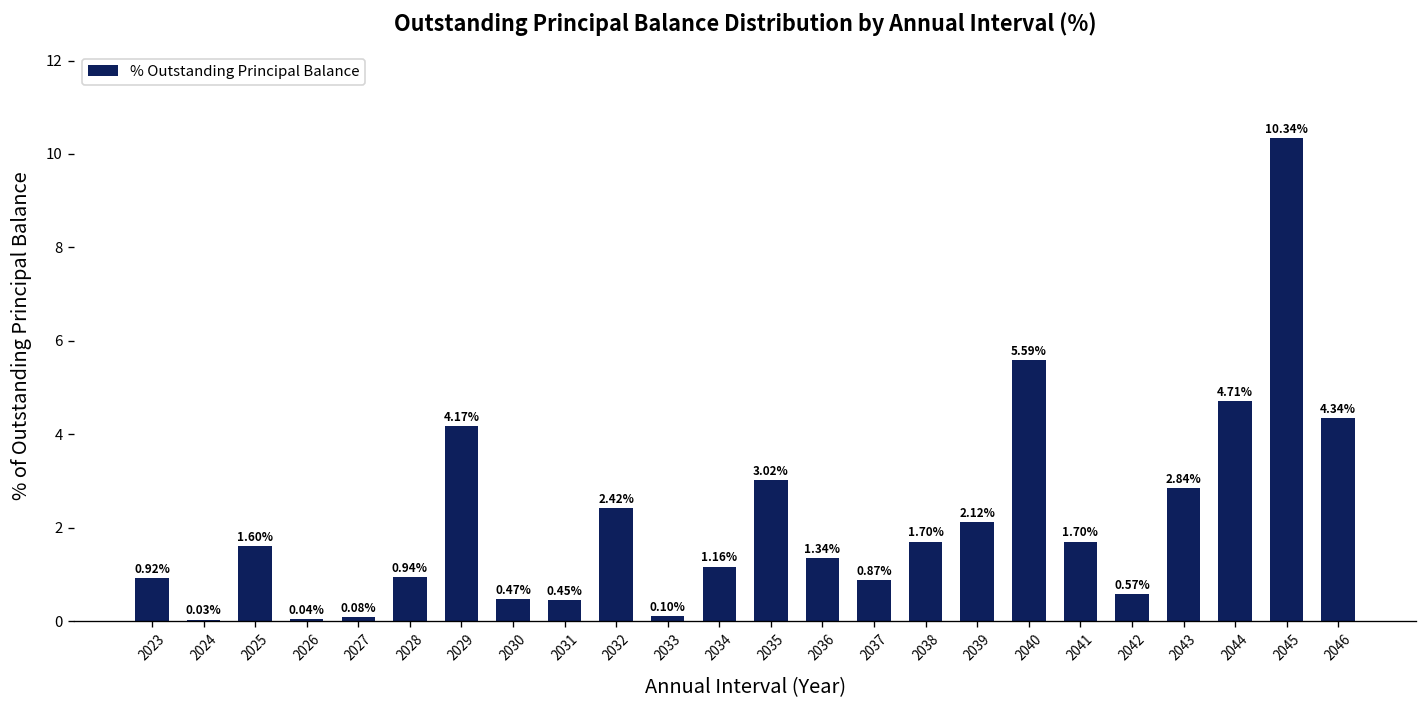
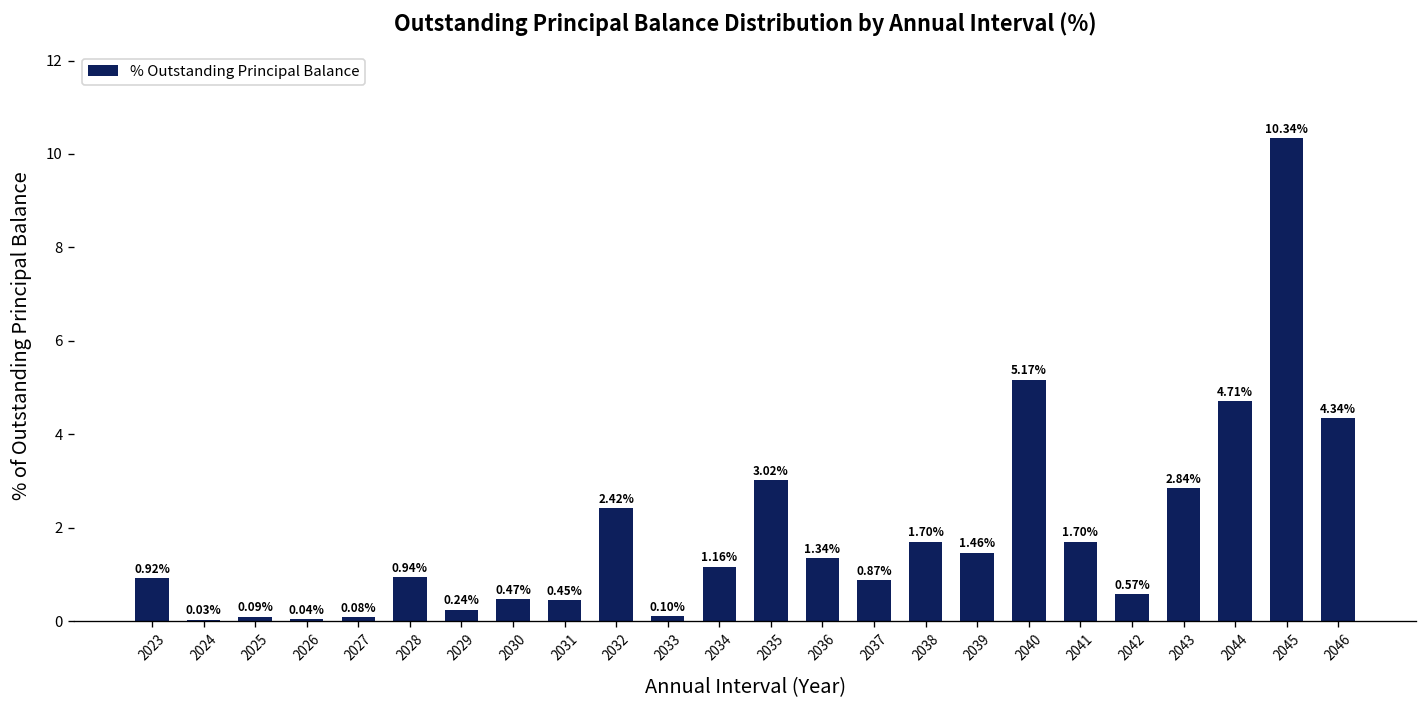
2025: 1.60% -> 0.09%
2029: 4.17% -> 0.24%
2039: 2.12% -> 1.46%
2040: 5.59% -> 5.17%
